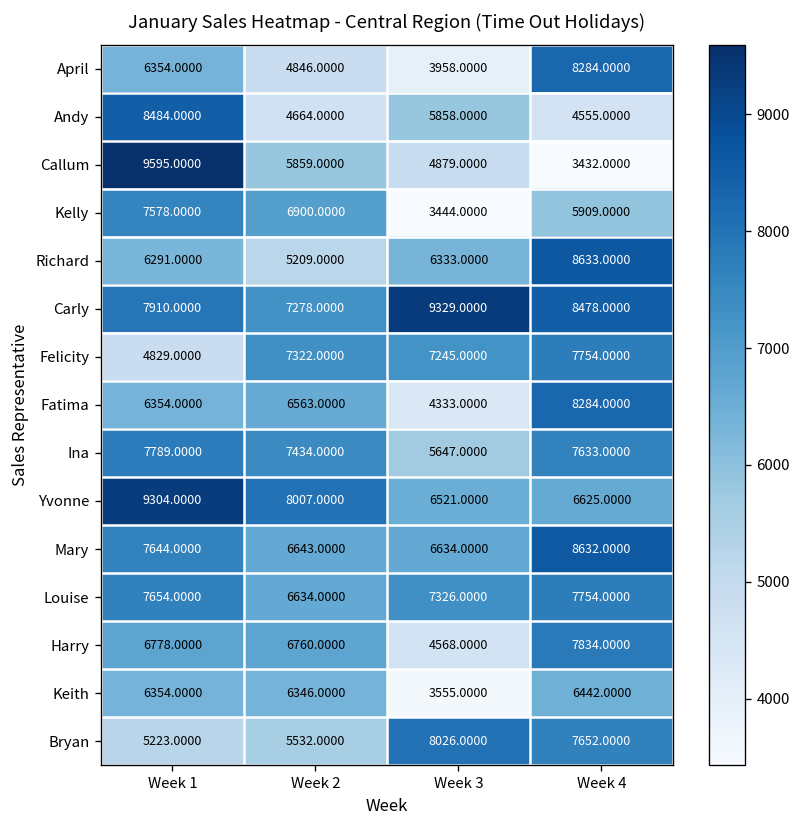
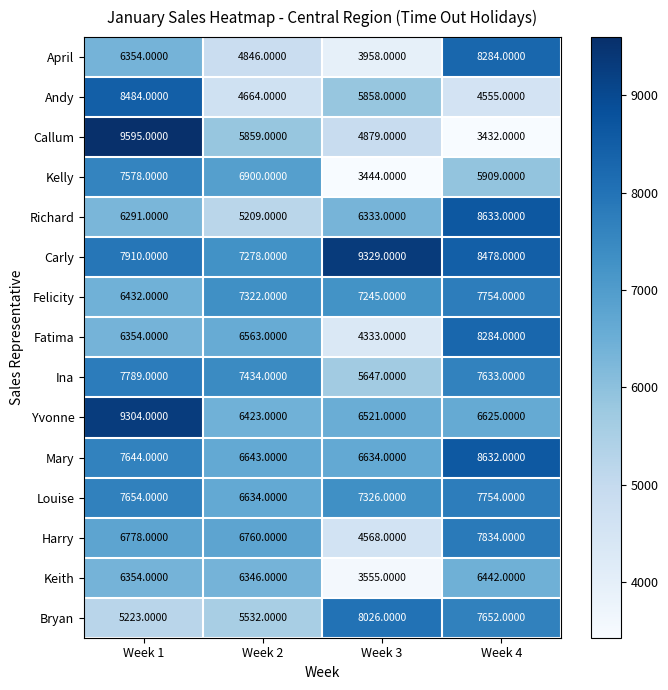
Felicity, Week 1: 4829.0000 -> 6432.0000
Yvonne, Week 2: 8007.0000 -> 6423.0000
